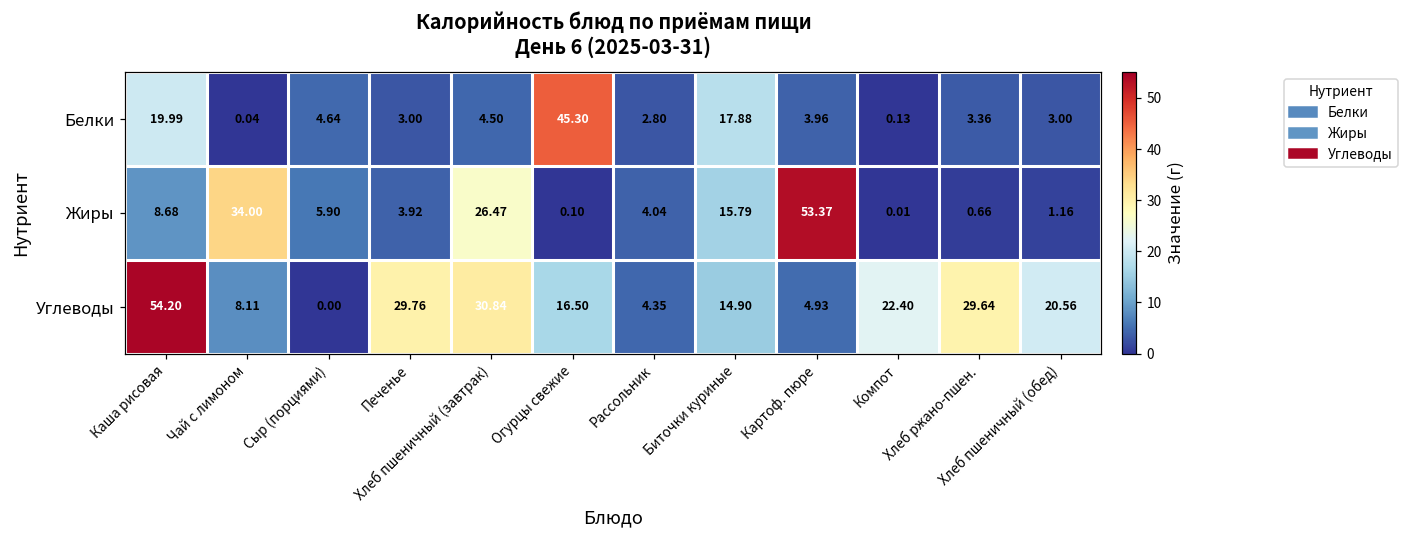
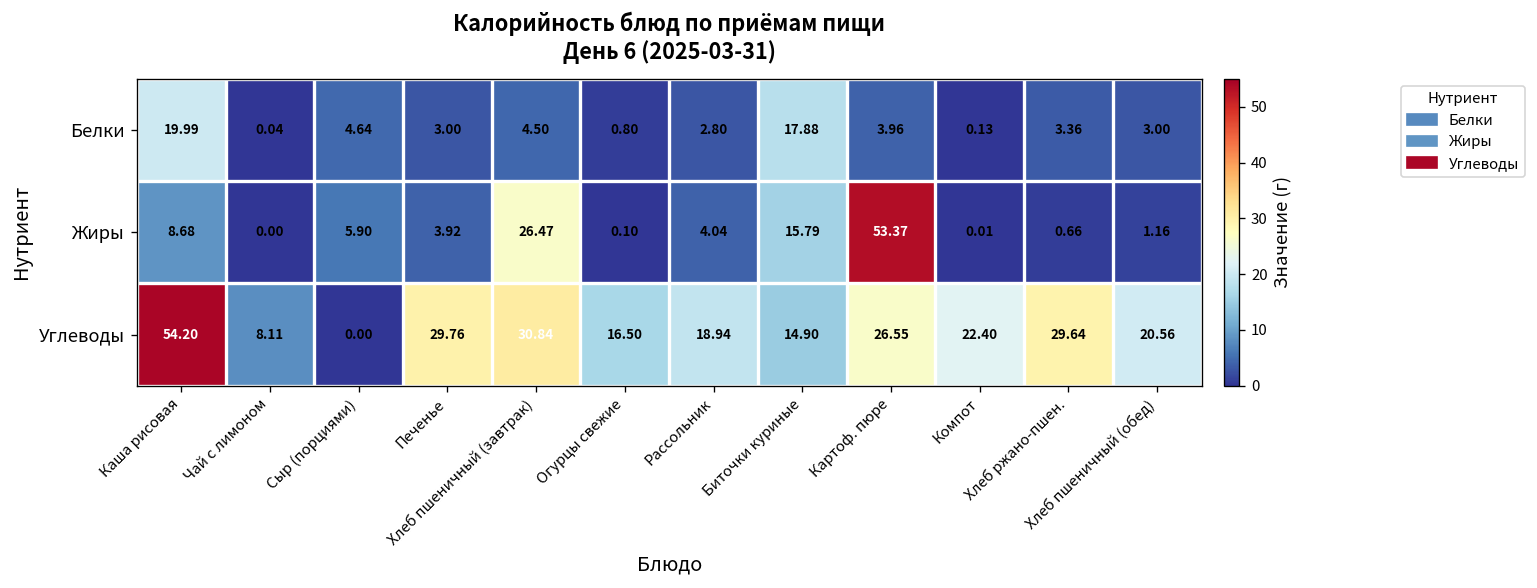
Белки, Огурцы свежие: 45.30 -> 0.80
Жиры, Чай с лимоном: 34.00 -> 0.00
Углеводы, Рассольник: 4.35 -> 18.94
Углеводы, Картоф. пюре: 4.93 -> 26.55
